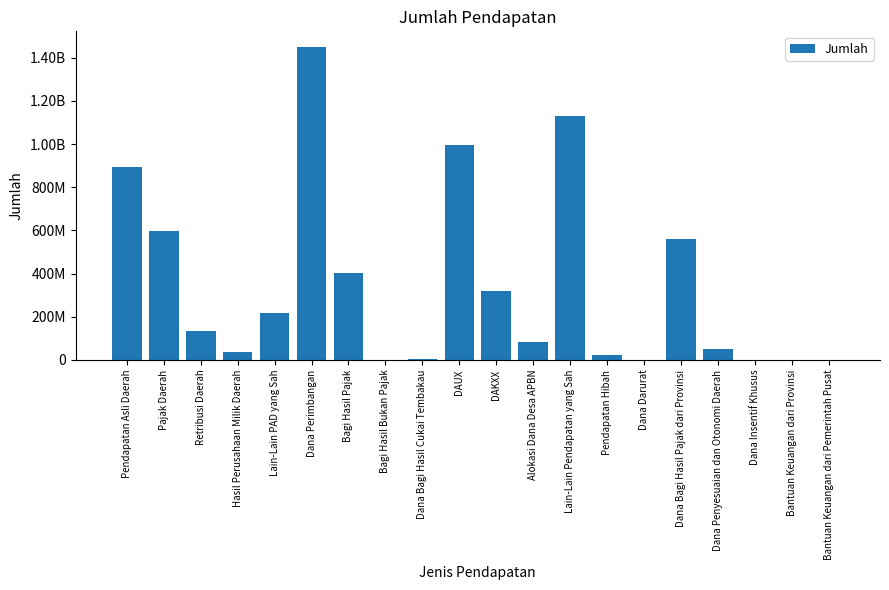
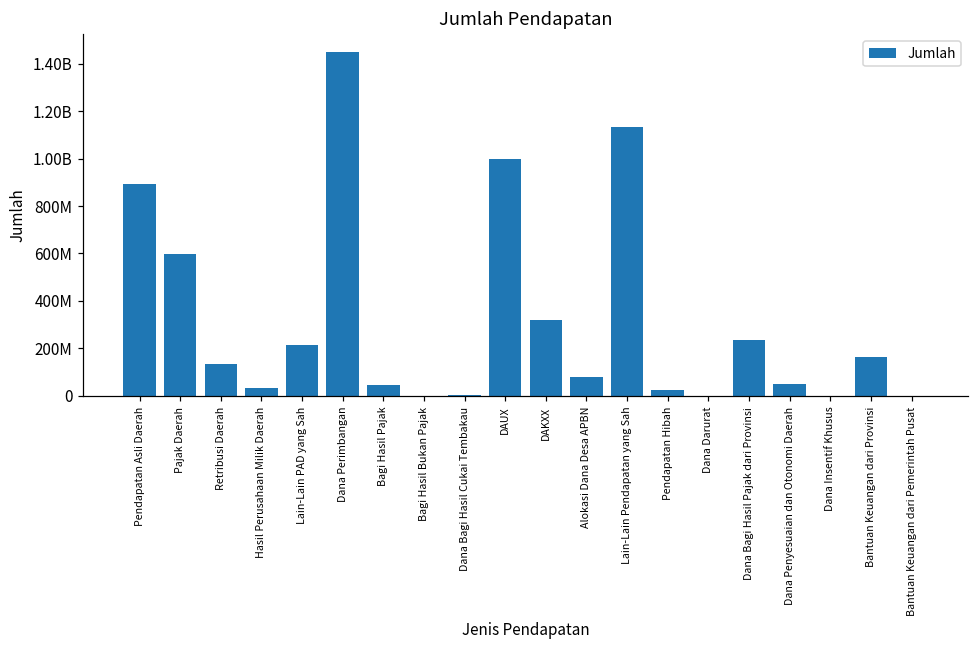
Bagi Hasil Pajak: 400000000 -> 50000000
Dana Bagi Hasil Pajak dari Provinsi: 560000000 -> 230000000
Bantuan Keuangan dari Provinsi: 0 -> 170000000
